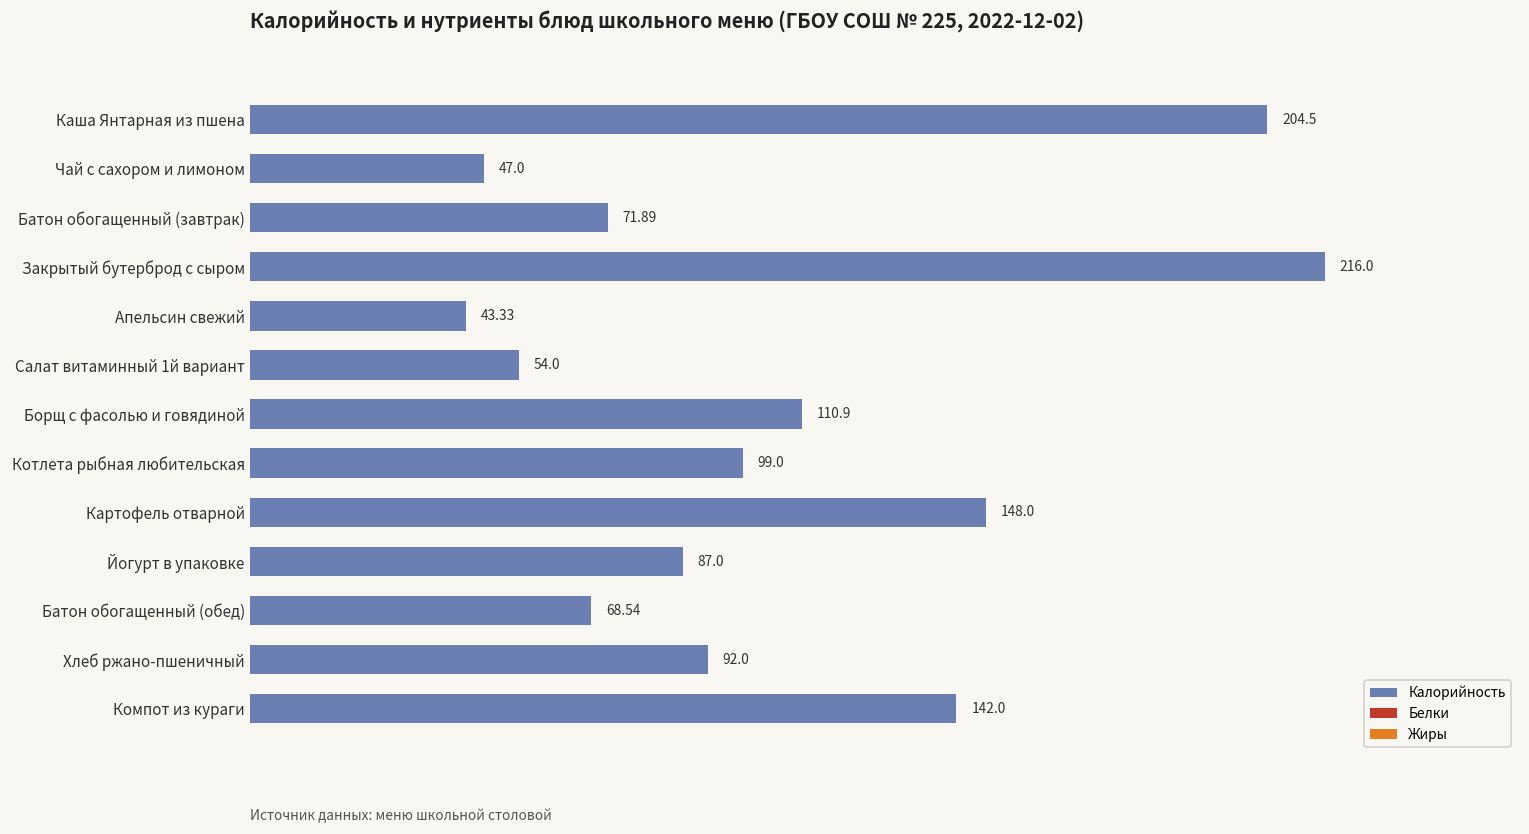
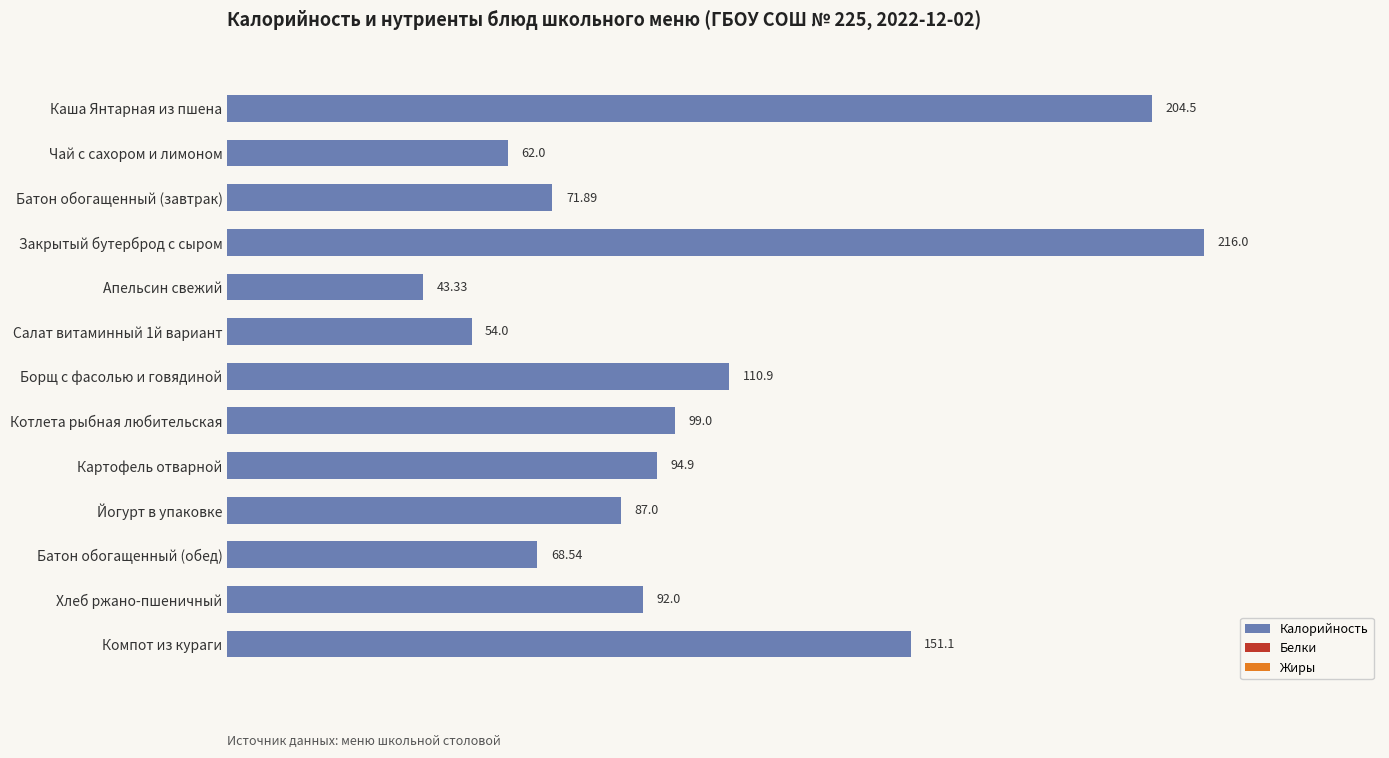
Калорийность, Чай с сахором и лимоном: 47.0 -> 62.0
Калорийность, Картофель отварной: 148.0 -> 94.9
Калорийность, Компот из кураги: 142.0 -> 151.1
